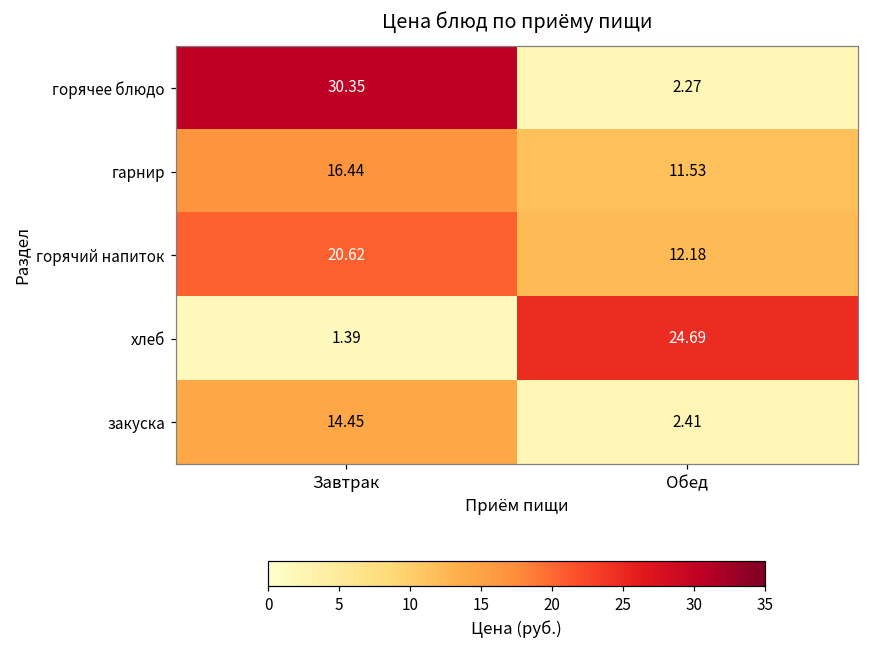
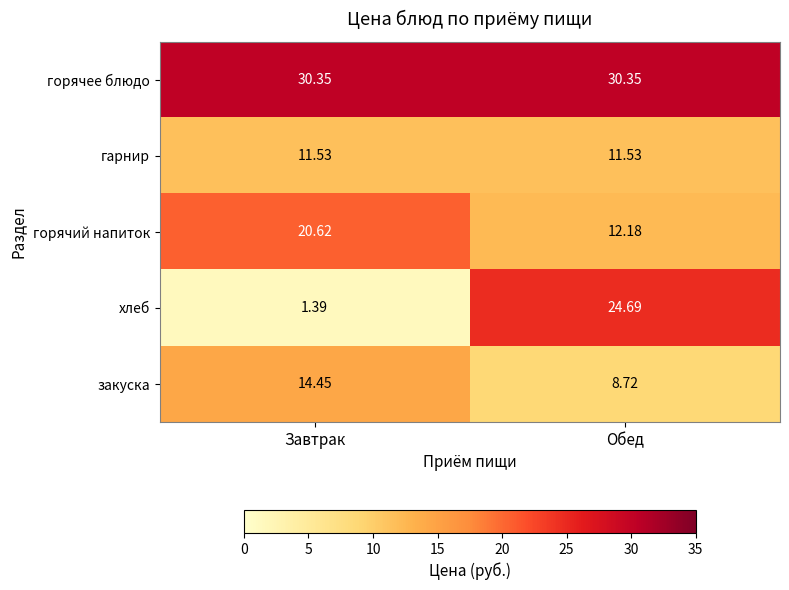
горячее блюдо, Обед: 2.27 -> 30.35
гарнир, Завтрак: 16.44 -> 11.53
закуска, Обед: 2.41 -> 8.72
